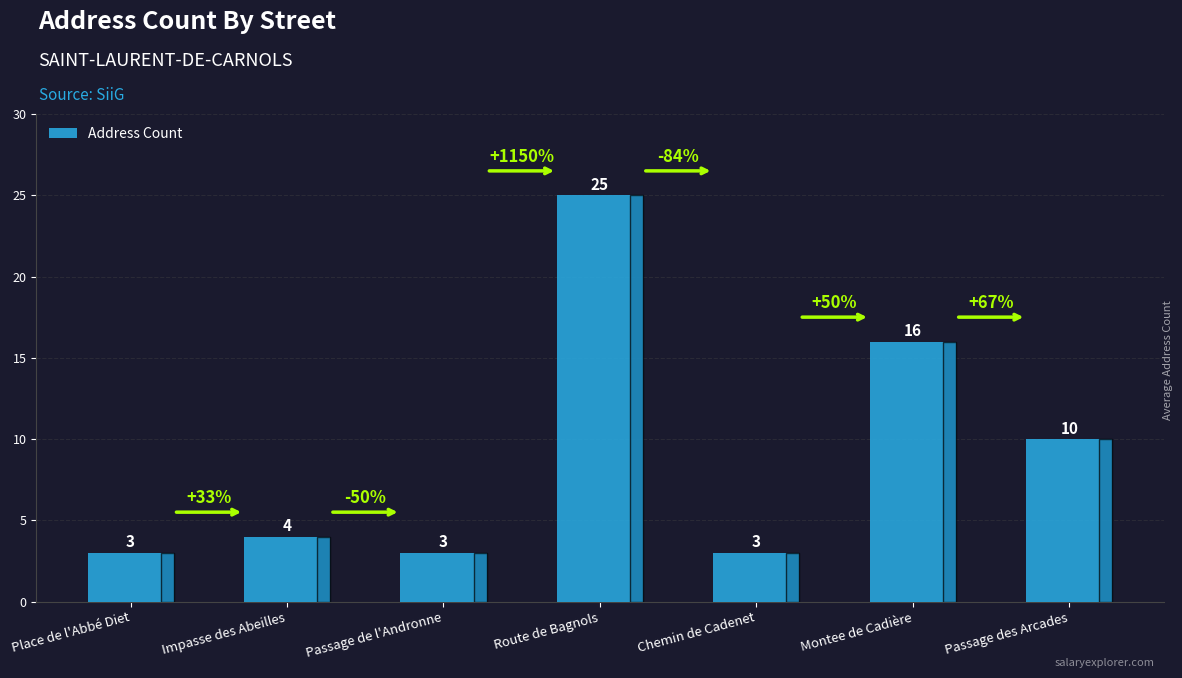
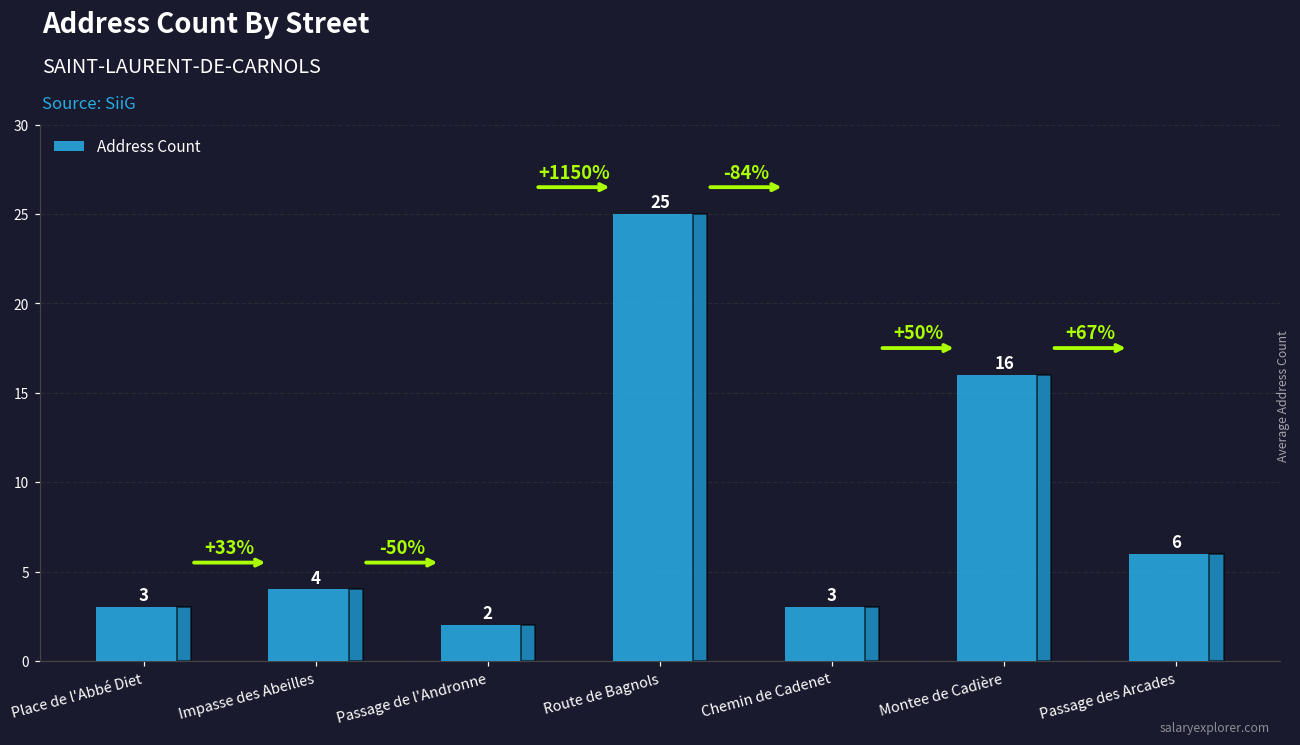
Passage de l'Andronne: 3 -> 2
Passage des Arcades: 10 -> 6
